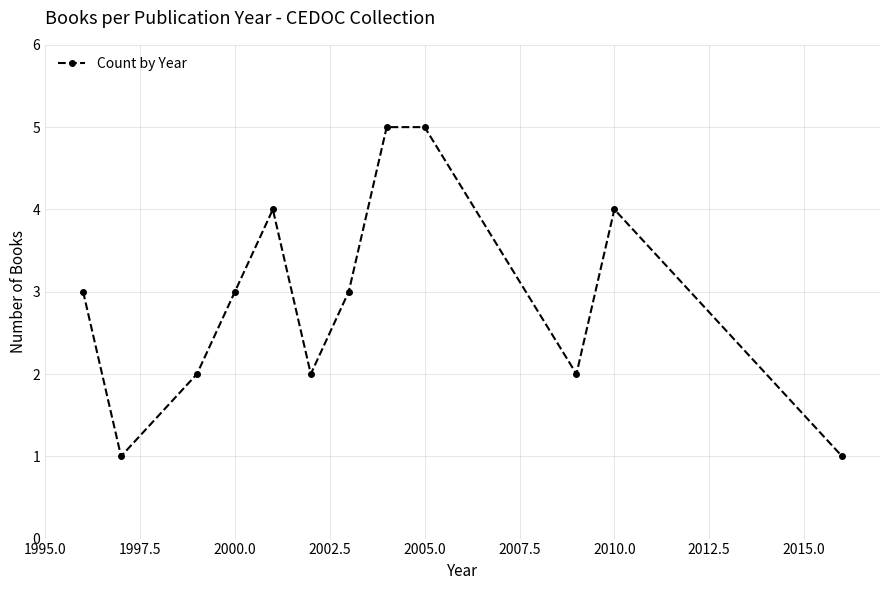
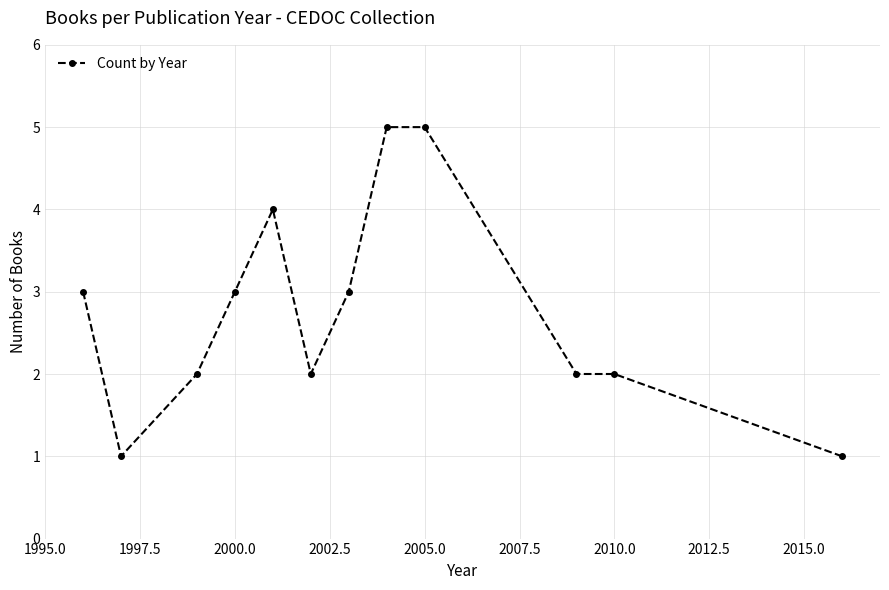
2010.0: 4 -> 2
